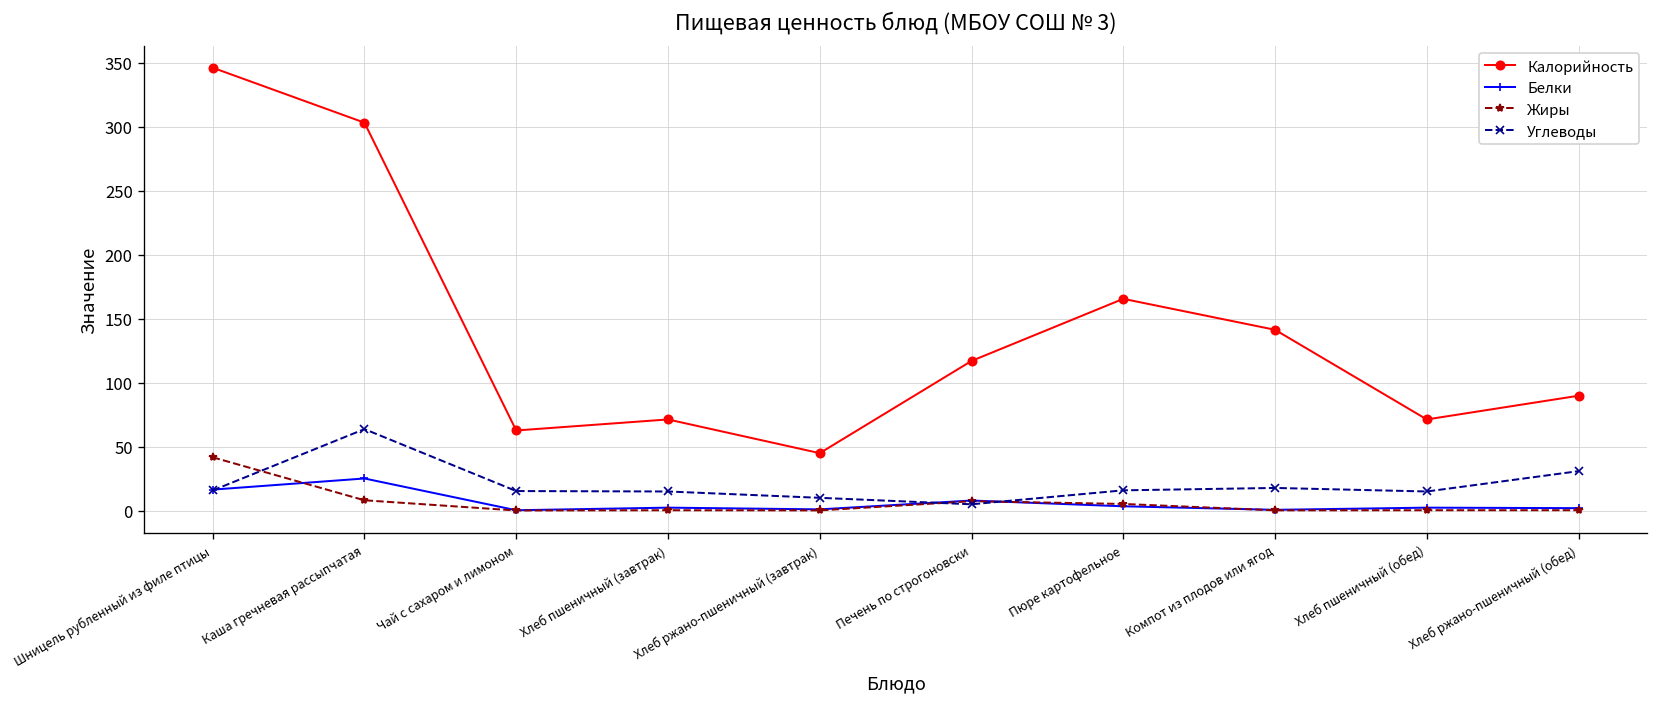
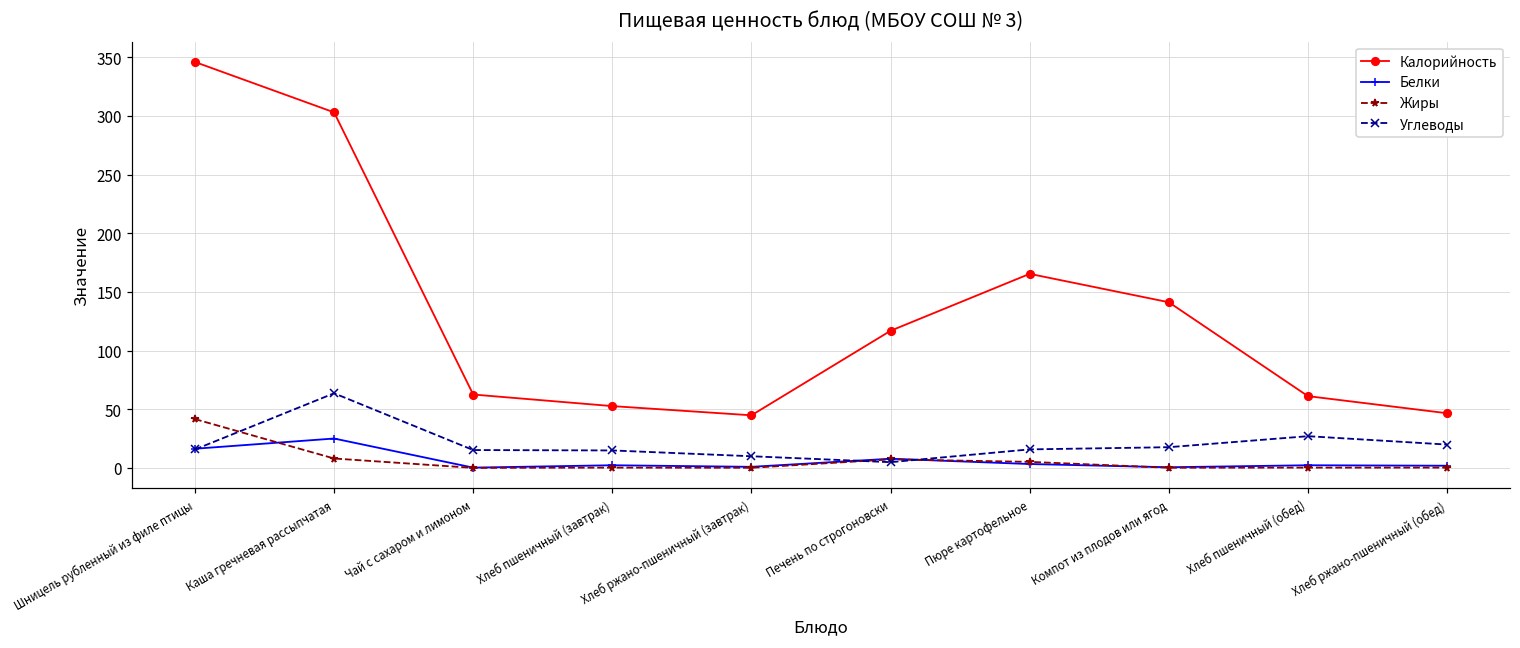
Калорийность, Хлеб пшеничный (завтрак): 71 -> 53
Калорийность, Хлеб пшеничный (обед): 71 -> 61
Углеводы, Хлеб пшеничный (обед): 15 -> 27
Калорийность, Хлеб ржано-пшеничный (обед): 90 -> 47
Углеводы, Хлеб ржано-пшеничный (обед): 31 -> 20
